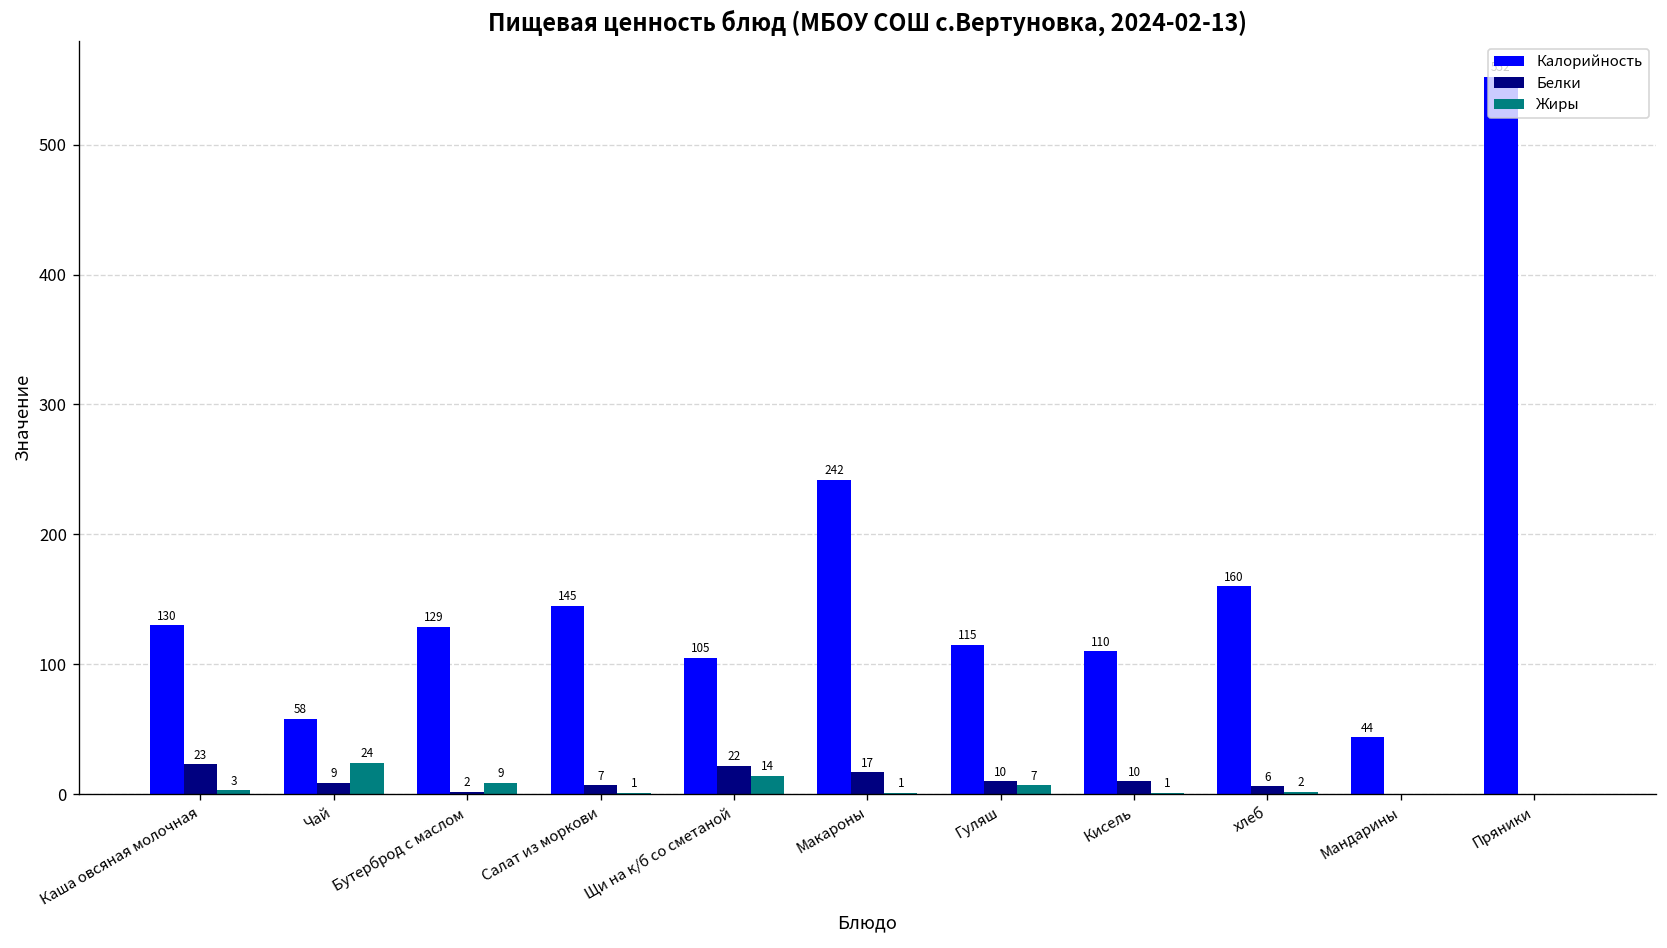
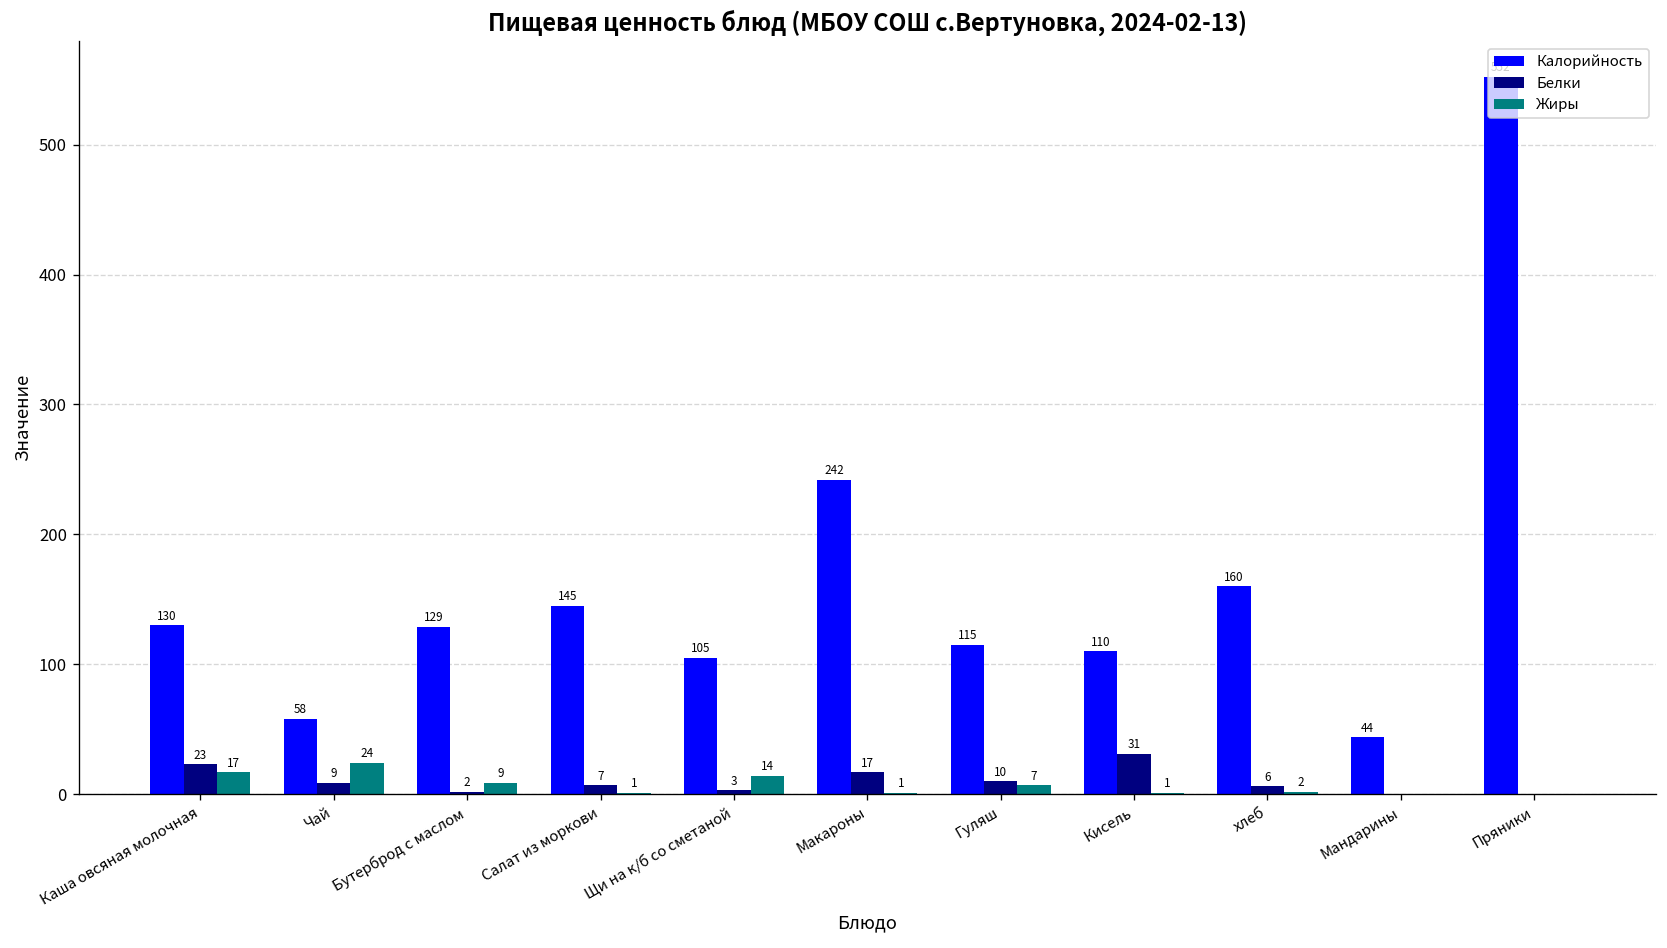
Жиры, Каша овсяная молочная: 3 -> 17
Белки, Щи на к/б со сметаной: 22 -> 3
Белки, Кисель: 10 -> 31
